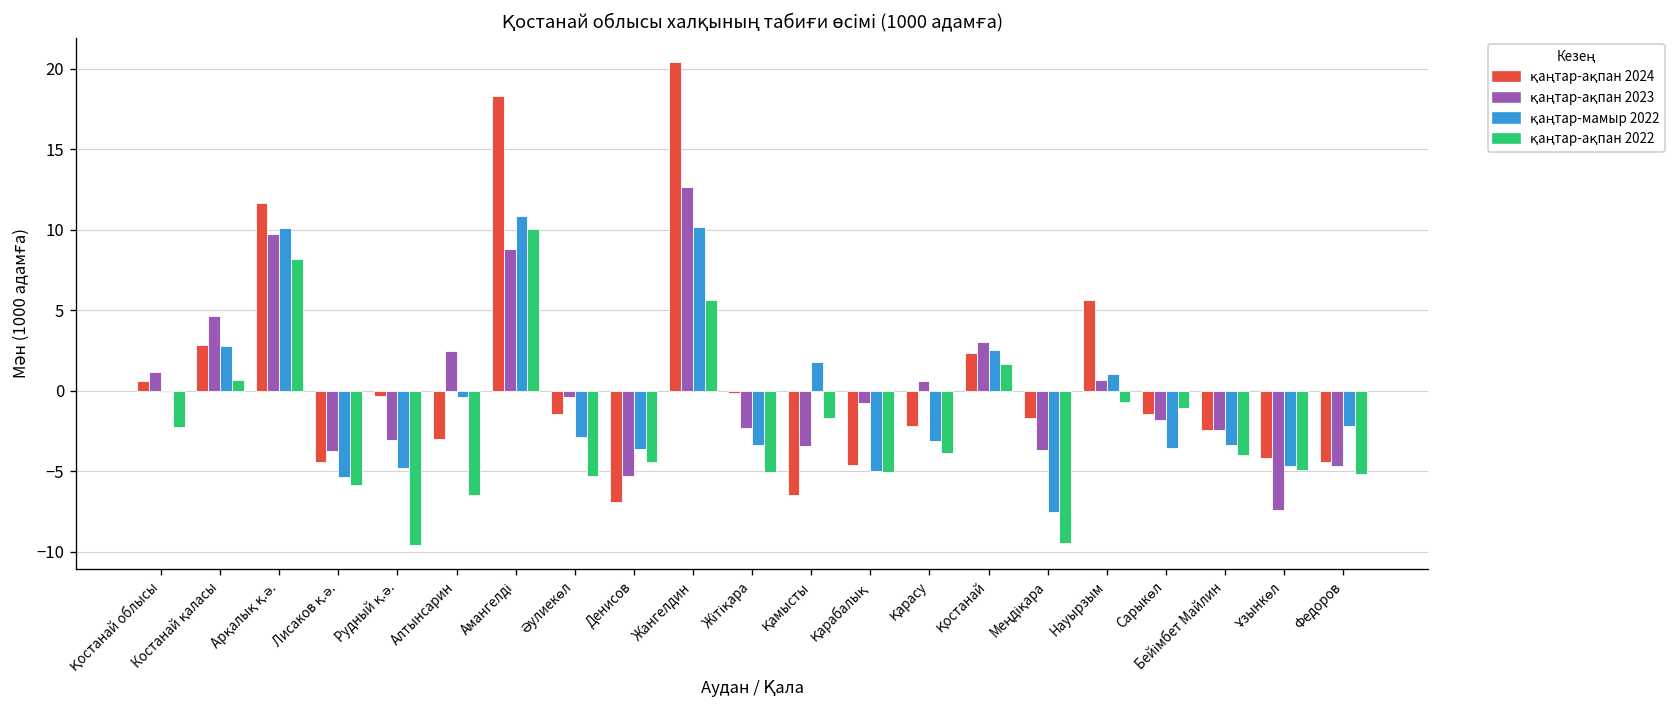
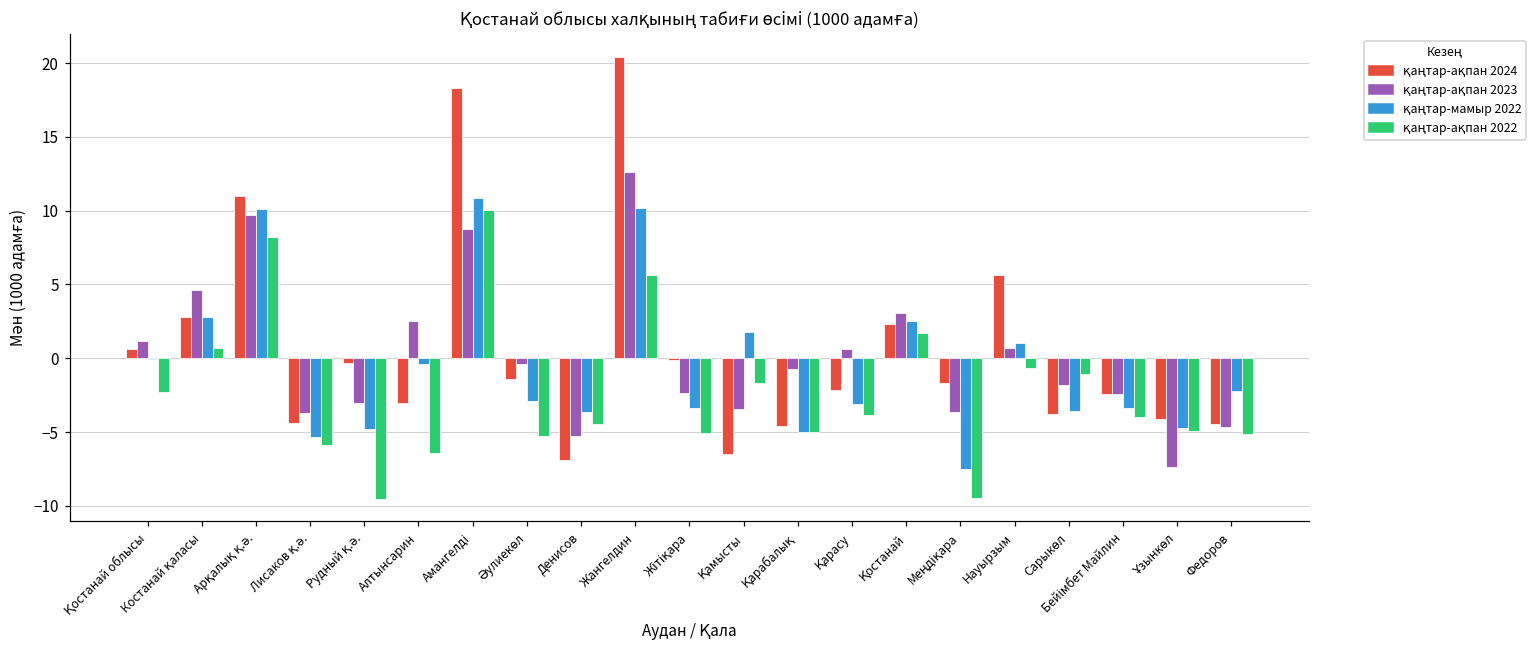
қаңтар-ақпан 2024, Арқалық қ.ә.: 11.6 -> 11.0
қаңтар-ақпан 2024, Сарыкөл: -1.5 -> -3.8
